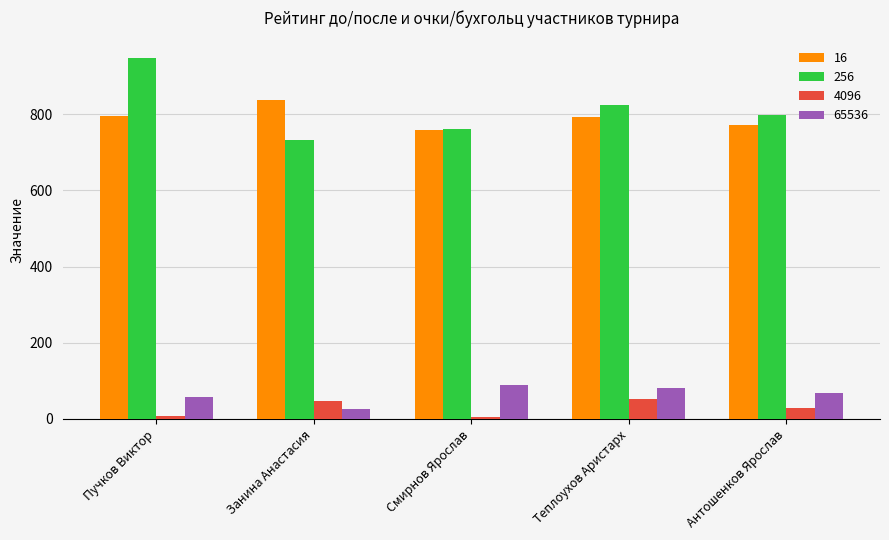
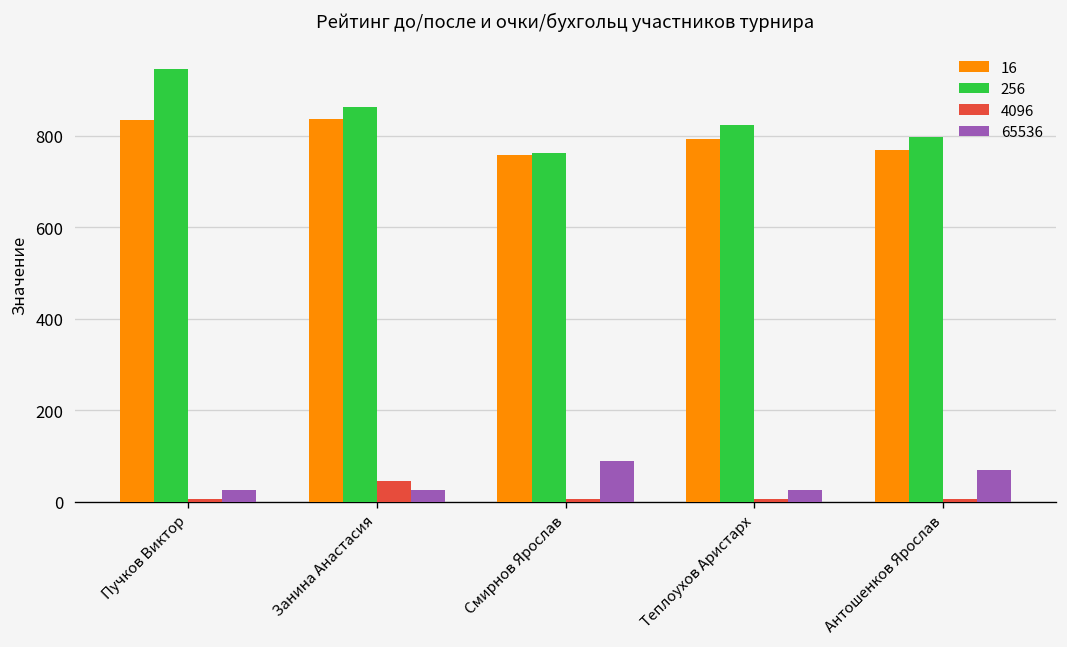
16, Пучков Виктор: 790 -> 830
65536, Пучков Виктор: 60 -> 30
256, Занина Анастасия: 730 -> 860
4096, Теплоухов Аристарх: 50 -> 10
65536, Теплоухов Аристарх: 80 -> 30
4096, Антошенков Ярослав: 30 -> 10
